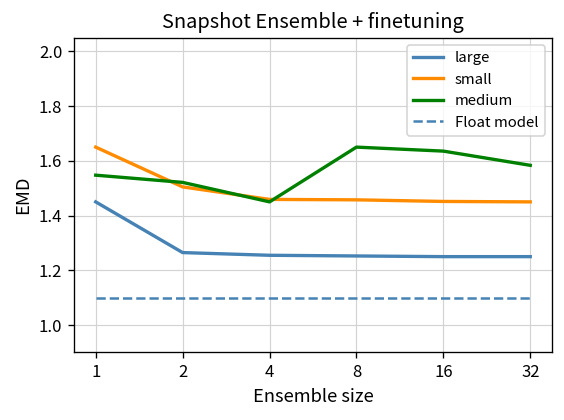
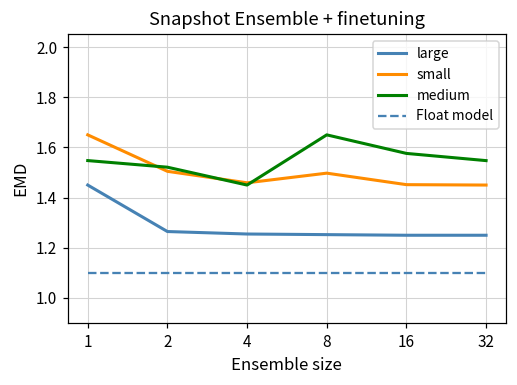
small, 8: 1.46 -> 1.50
medium, 16: 1.64 -> 1.58
medium, 32: 1.58 -> 1.55
